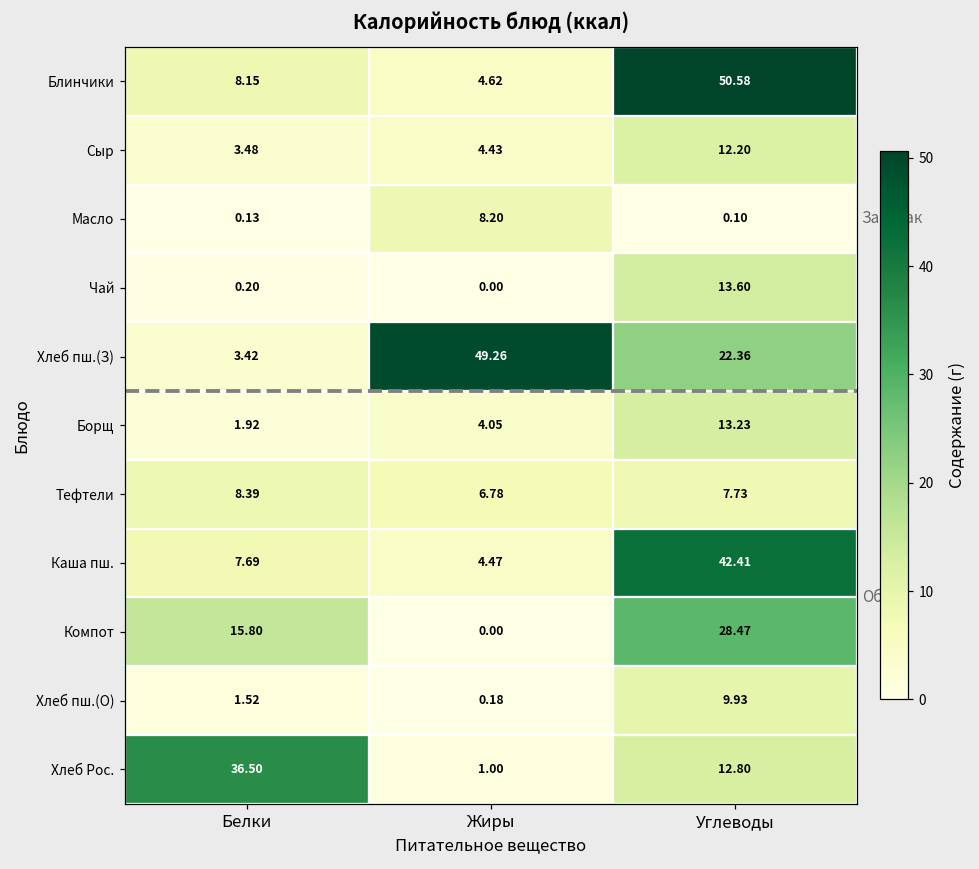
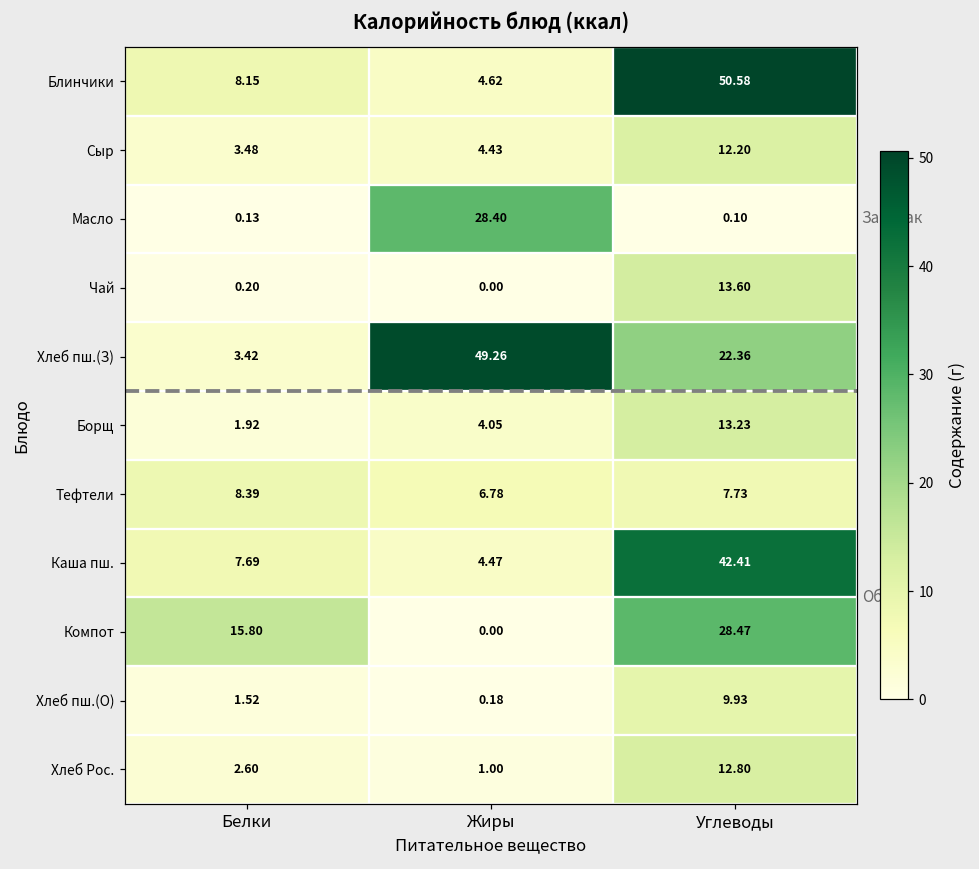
Масло, Жиры: 8.20 -> 28.40
Хлеб Рос., Белки: 36.50 -> 2.60
